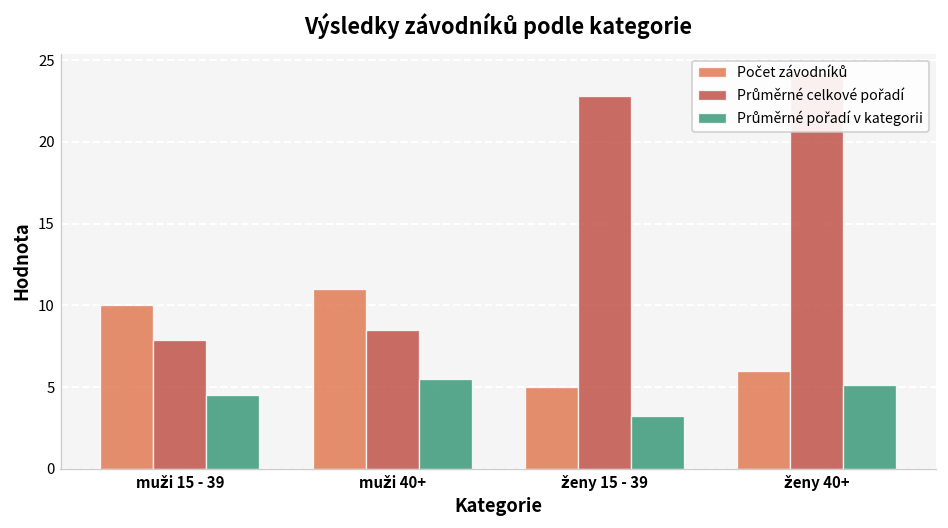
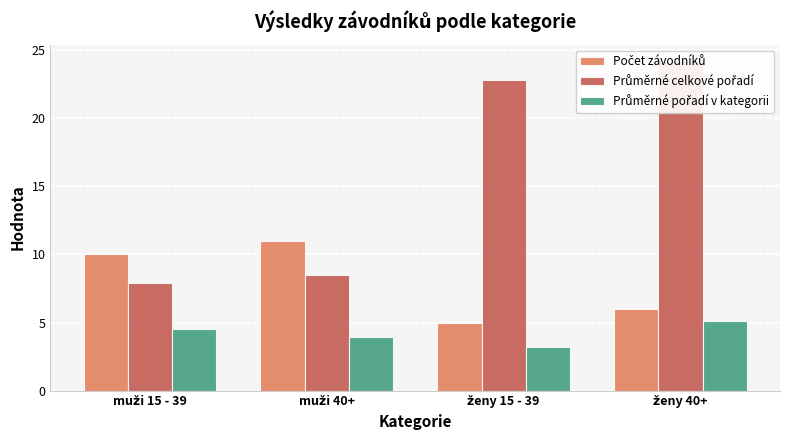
Průměrné pořadí v kategorii, muži 40+: 5.5 -> 3.9
